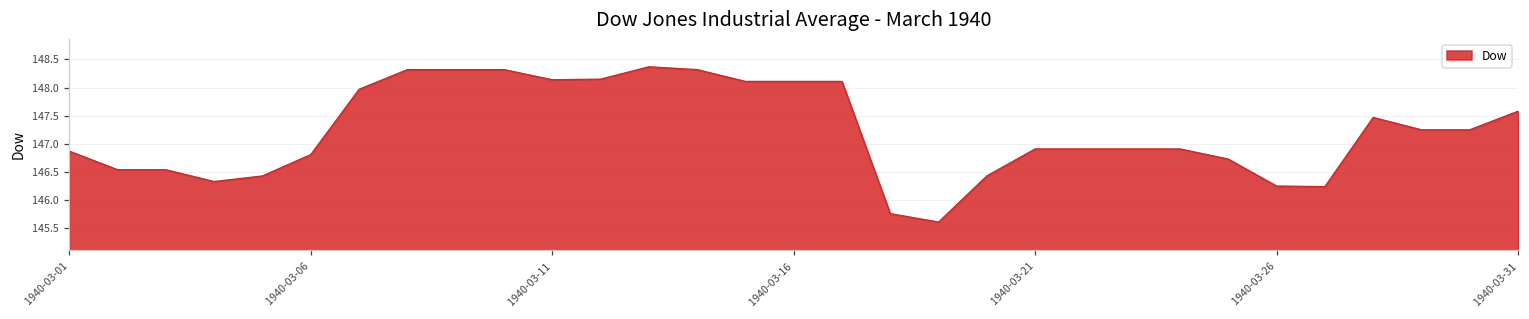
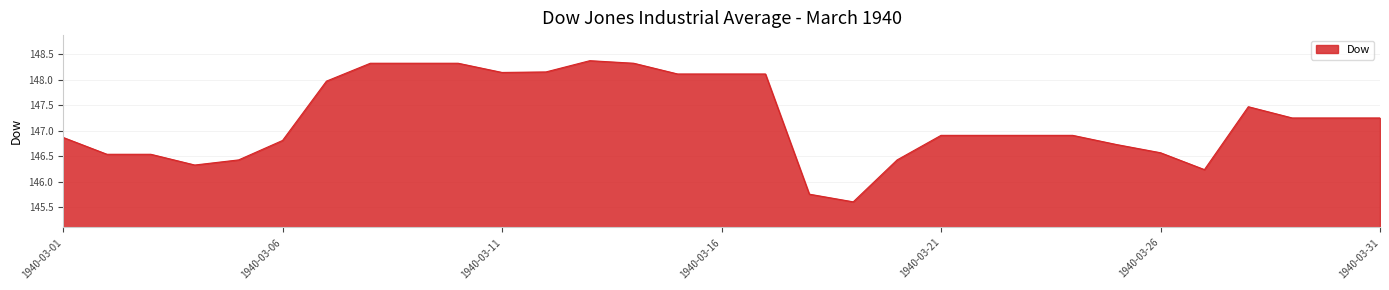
1940-03-26: 146.3 -> 146.6
1940-03-31: 147.6 -> 147.3
